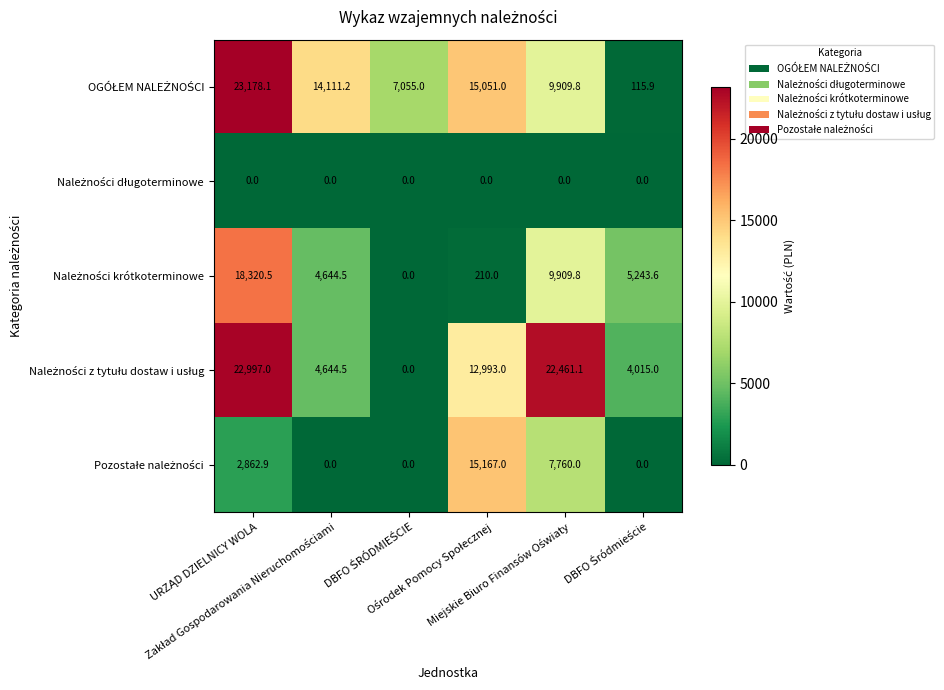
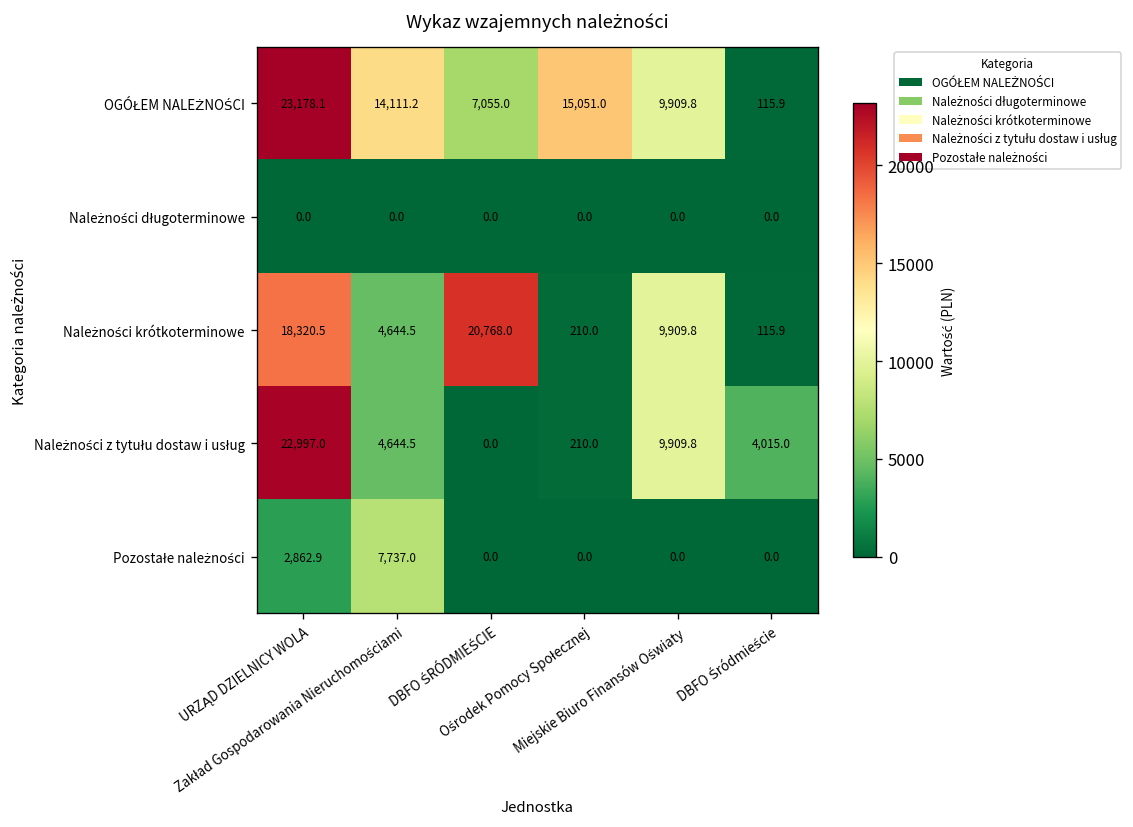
Należności krótkoterminowe, DBFO ŚRÓDMIEŚCIE: 0.0 -> 20,768.0
Należności krótkoterminowe, DBFO Śródmieście: 5,243.6 -> 115.9
Należności z tytułu dostaw i usług, Ośrodek Pomocy Społecznej: 12,993.0 -> 210.0
Należności z tytułu dostaw i usług, Miejskie Biuro Finansów Oświaty: 22,461.1 -> 9,909.8
Pozostałe należności, Zakład Gospodarowania Nieruchomościami: 0.0 -> 7,737.0
Pozostałe należności, Ośrodek Pomocy Społecznej: 15,167.0 -> 0.0
Pozostałe należności, Miejskie Biuro Finansów Oświaty: 7,760.0 -> 0.0
